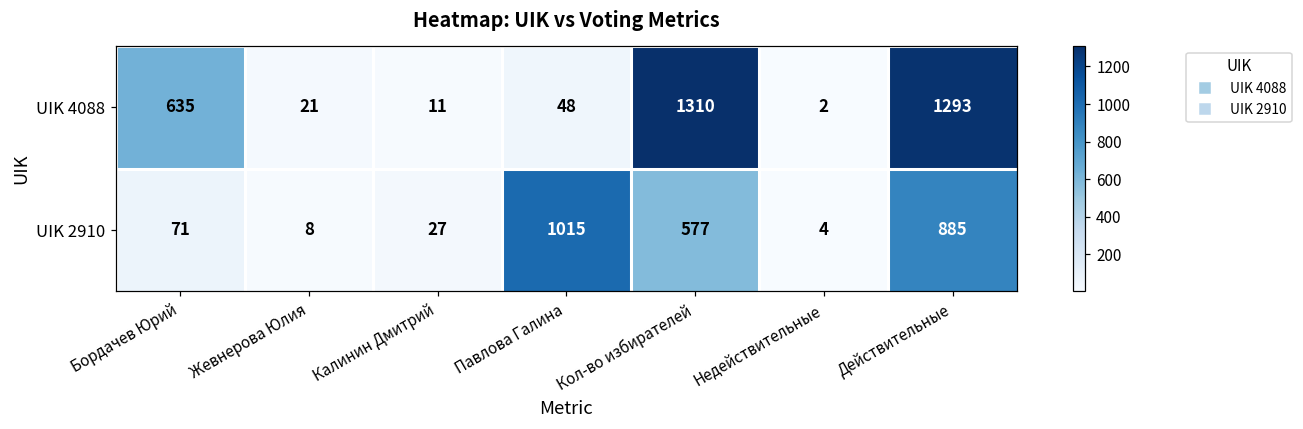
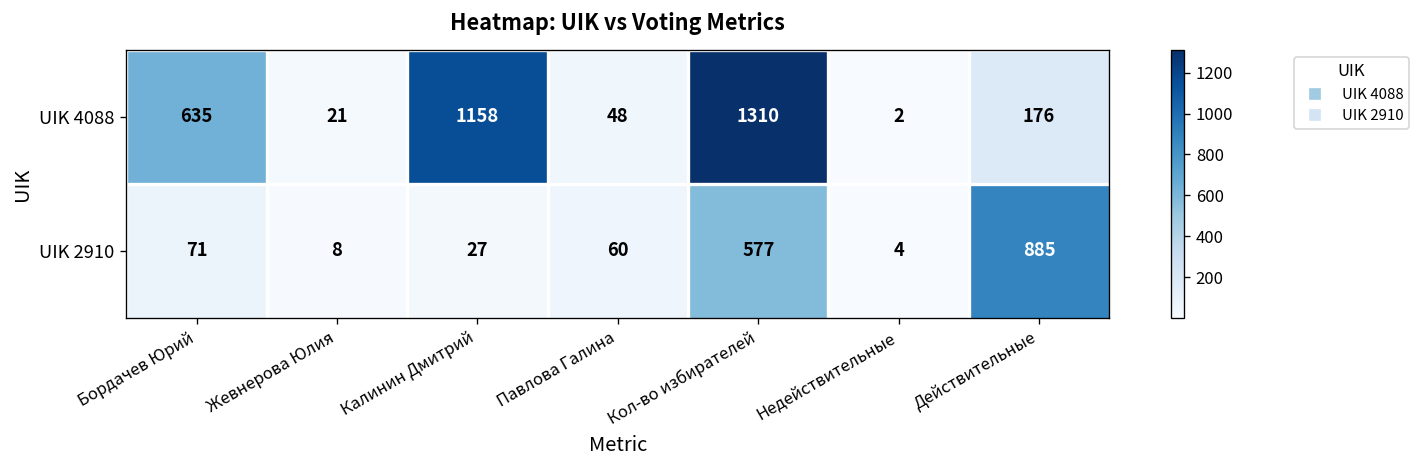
UIK 4088, Калинин Дмитрий: 11 -> 1158
UIK 4088, Действительные: 1293 -> 176
UIK 2910, Павлова Галина: 1015 -> 60
